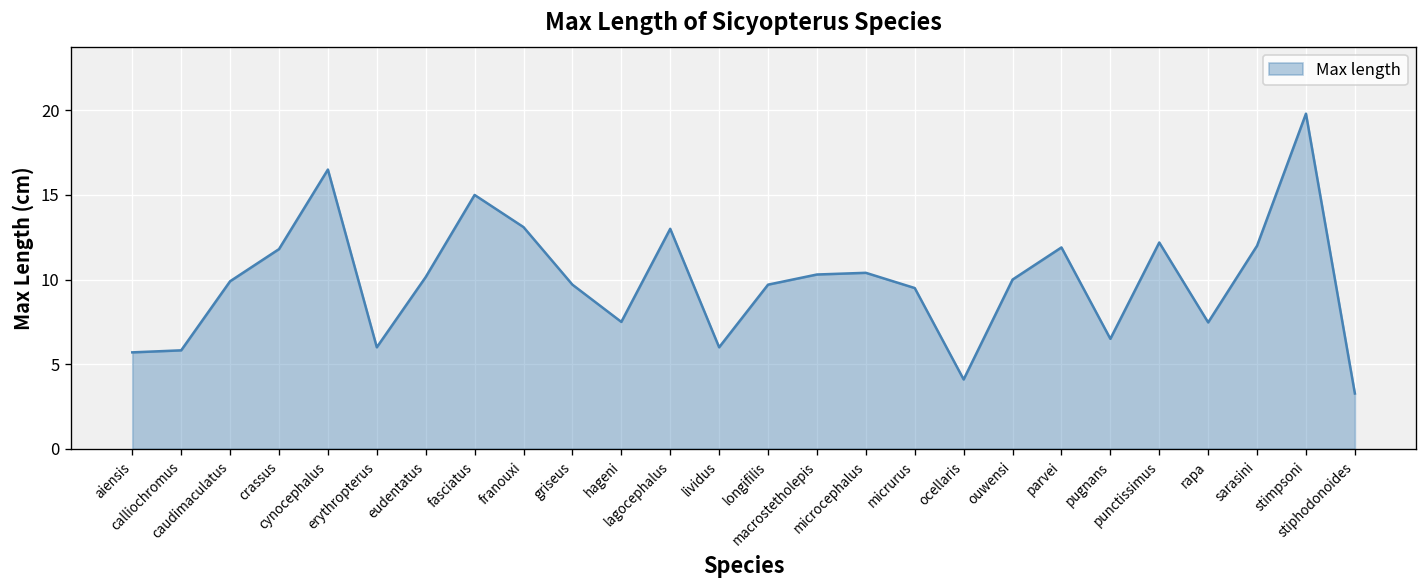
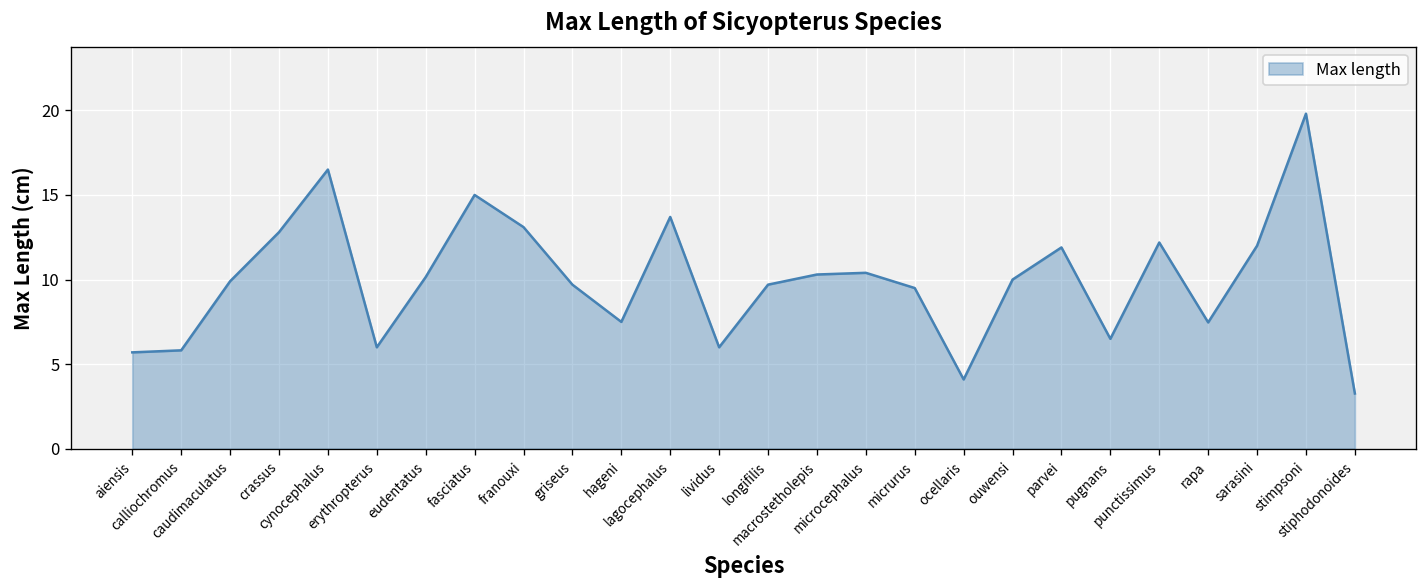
crassus: 11.8 -> 12.8
lagocephalus: 13.0 -> 13.7
